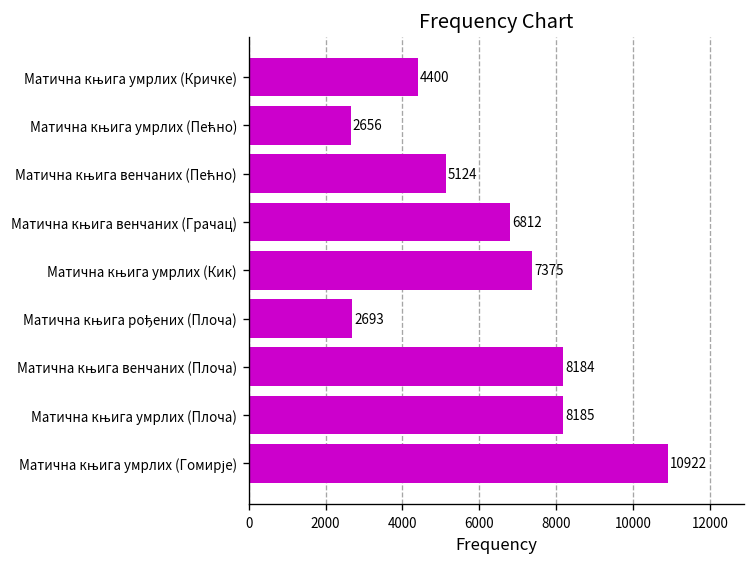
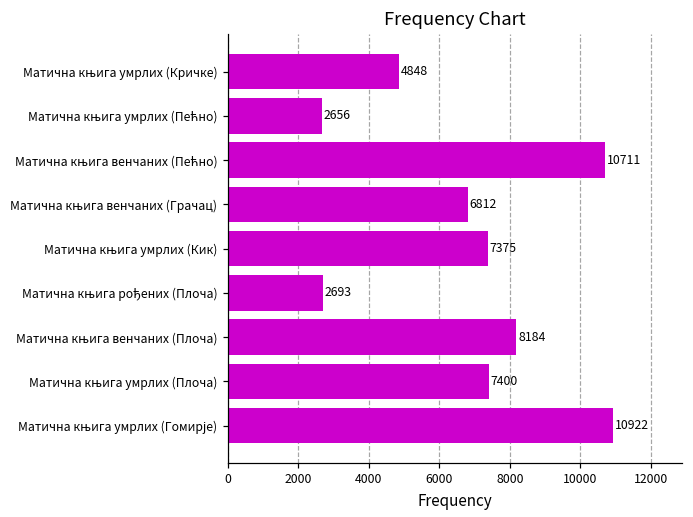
Матична књига умрлих (Кричке): 4400 -> 4848
Матична књига венчаних (Пећно): 5124 -> 10711
Матична књига умрлих (Плоча): 8185 -> 7400
